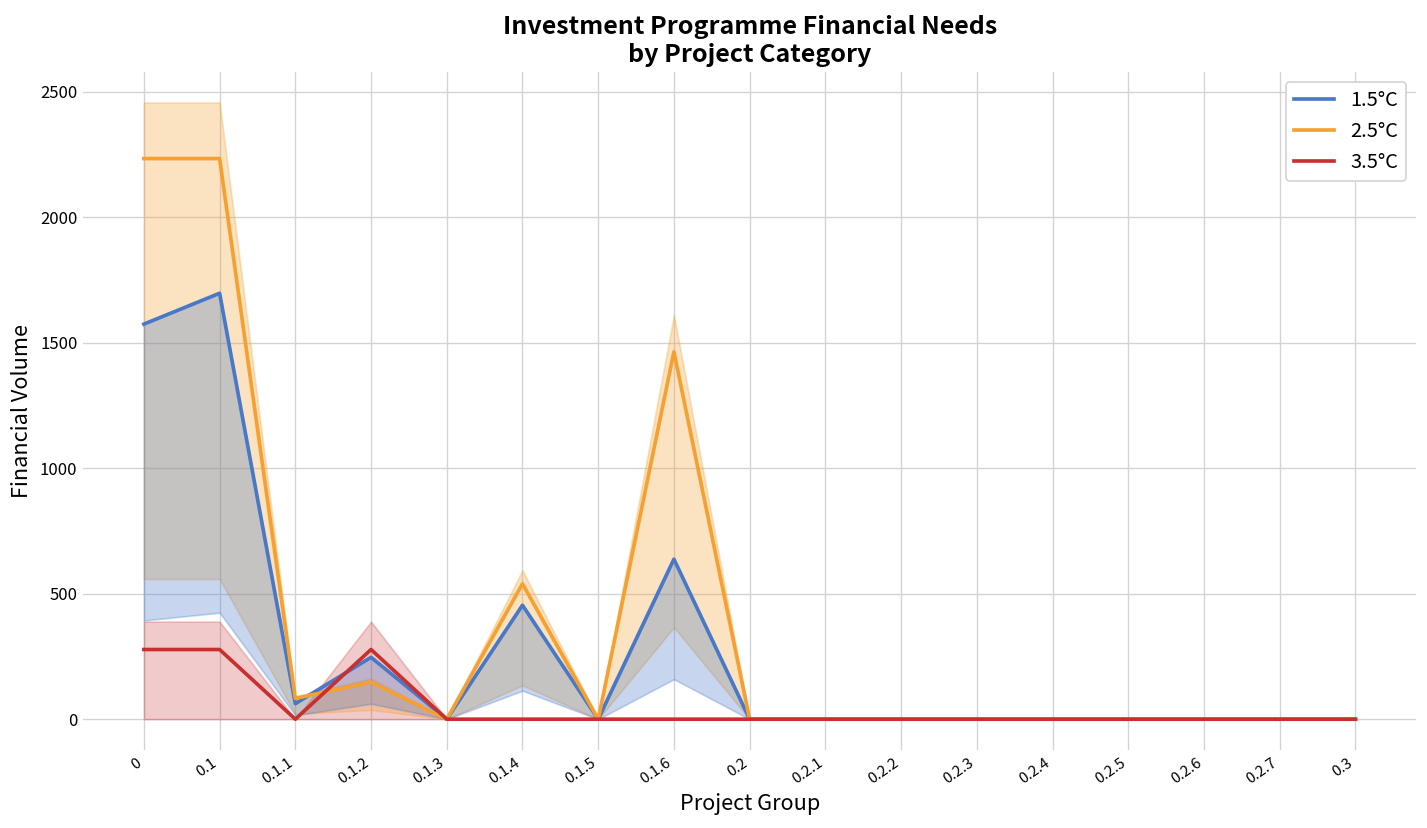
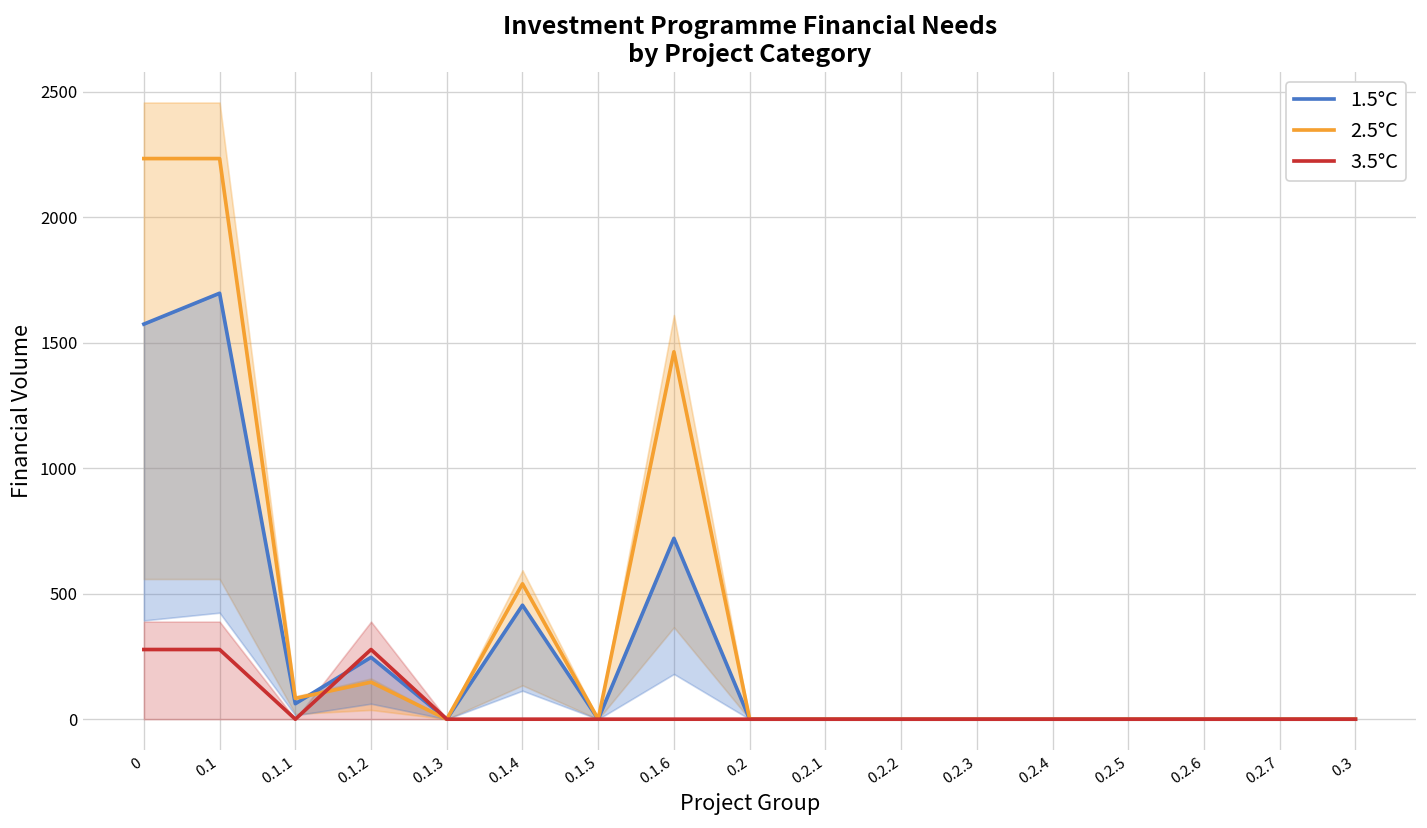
1.5°C, 0.1.6: 640 -> 720
